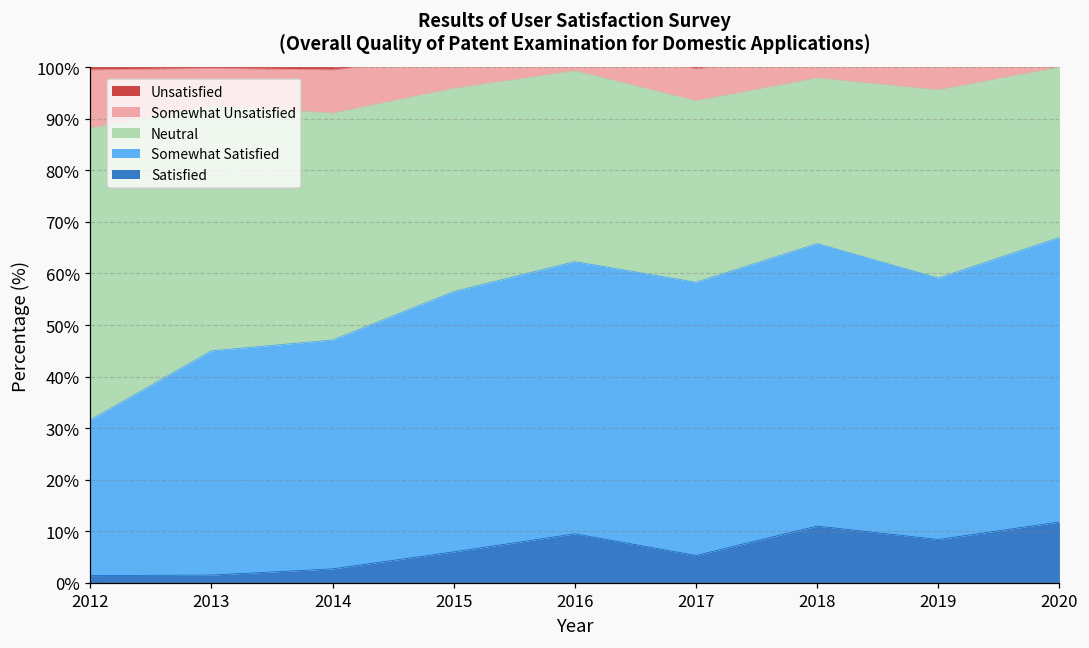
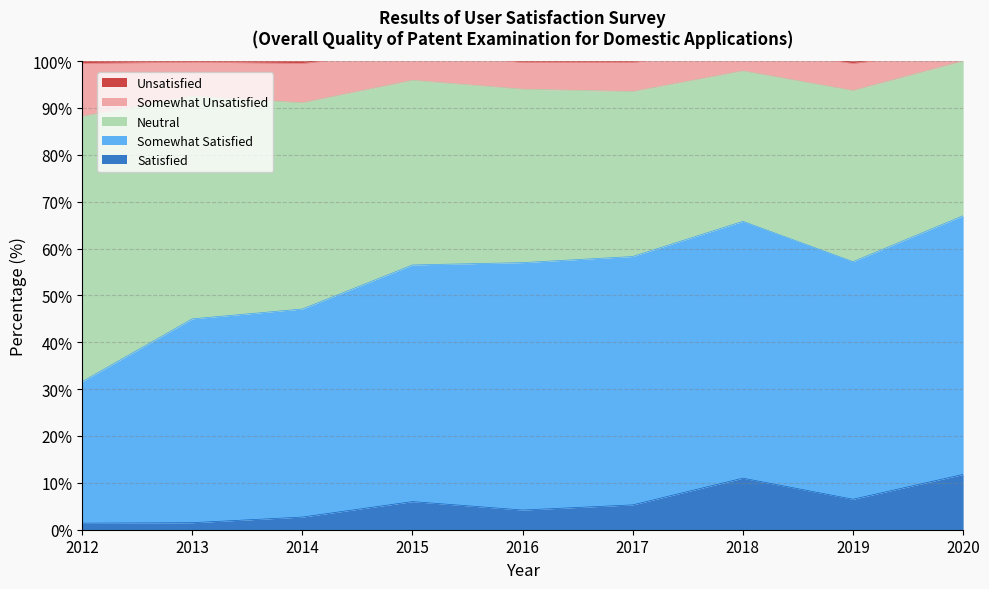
Satisfied, 2016: 10% -> 4%
Satisfied, 2019: 8% -> 7%
